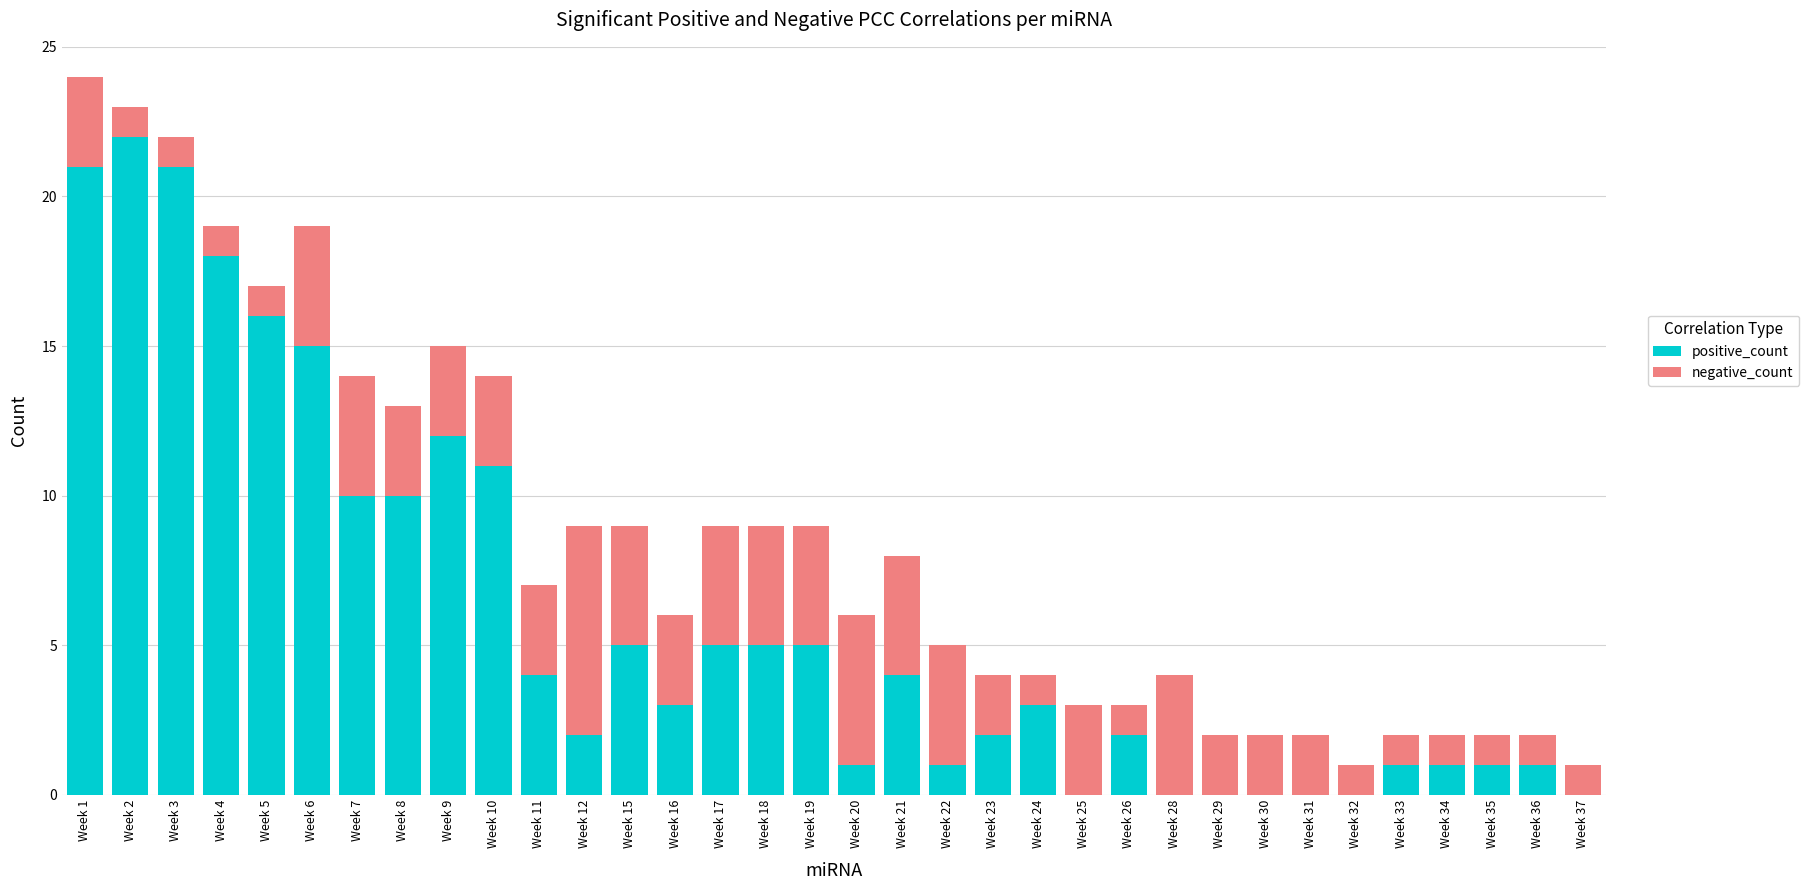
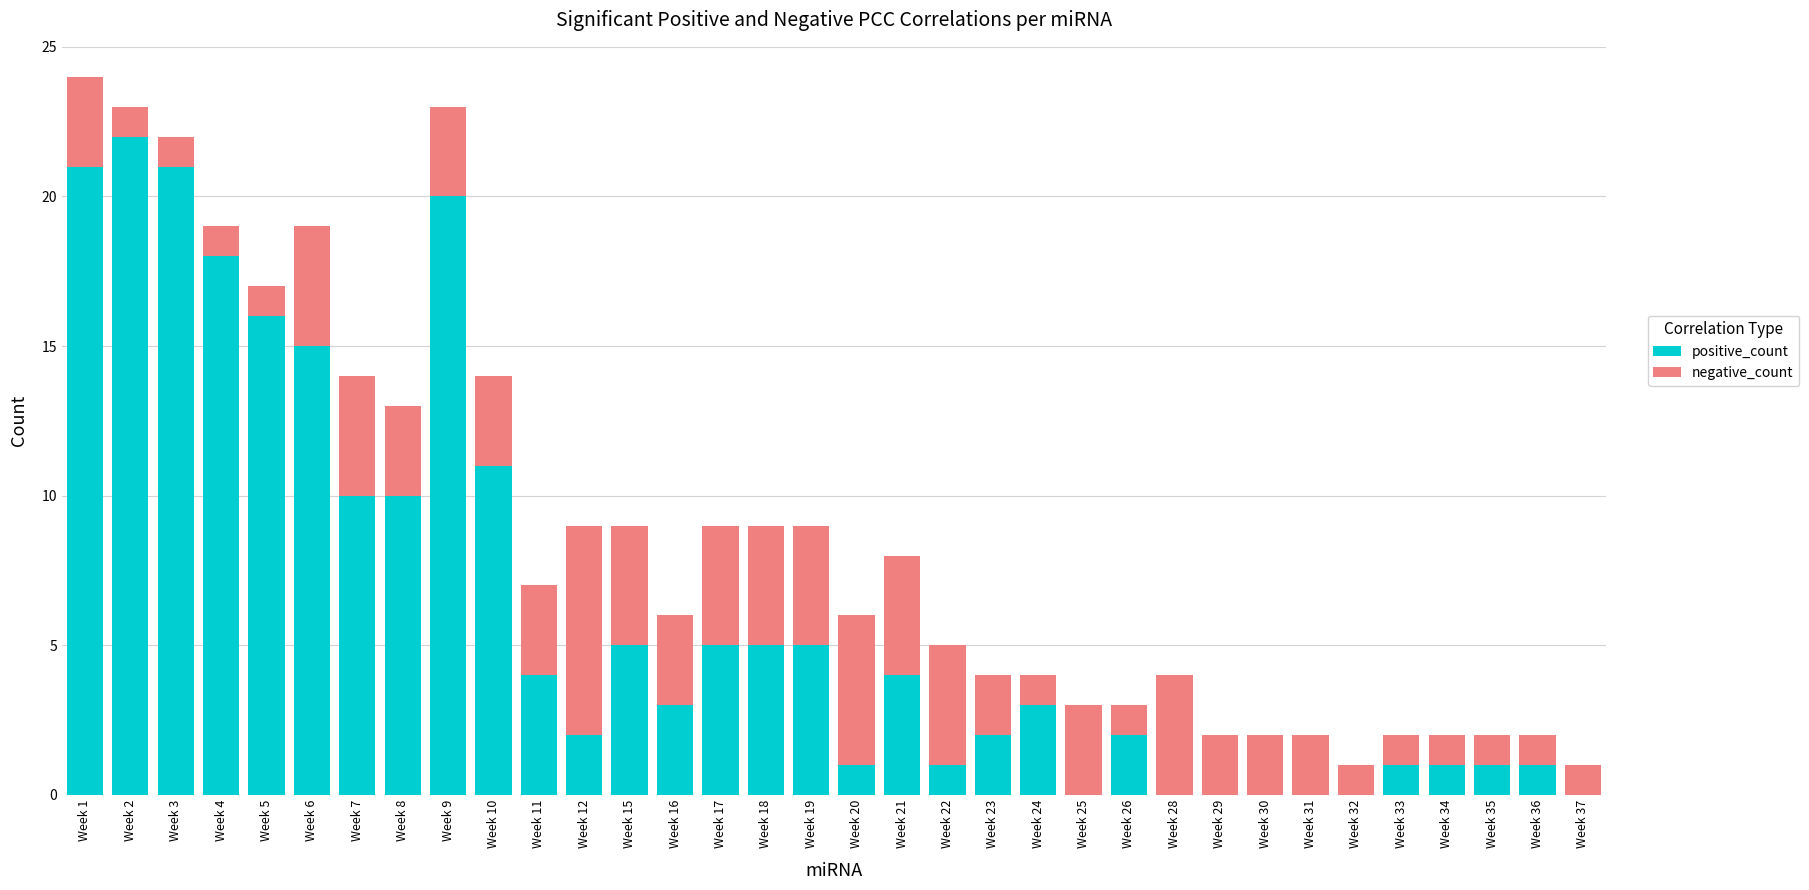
positive_count, Week 9: 12 -> 20
